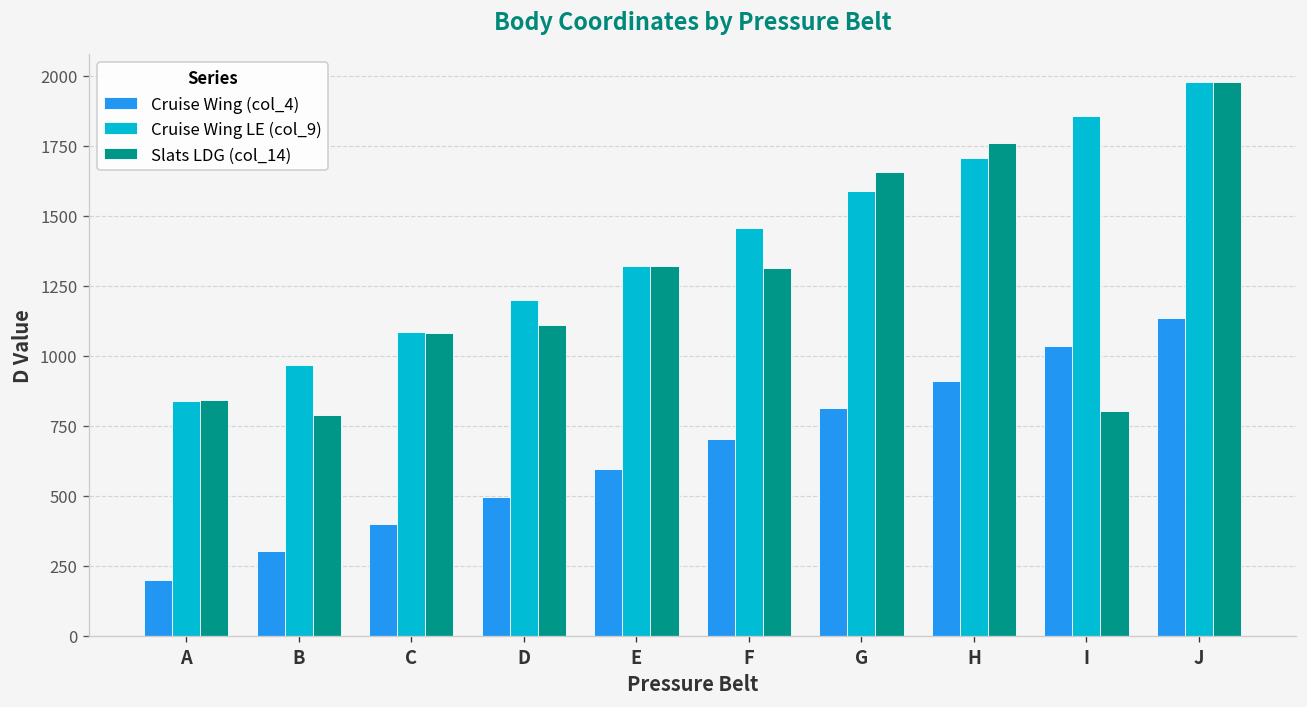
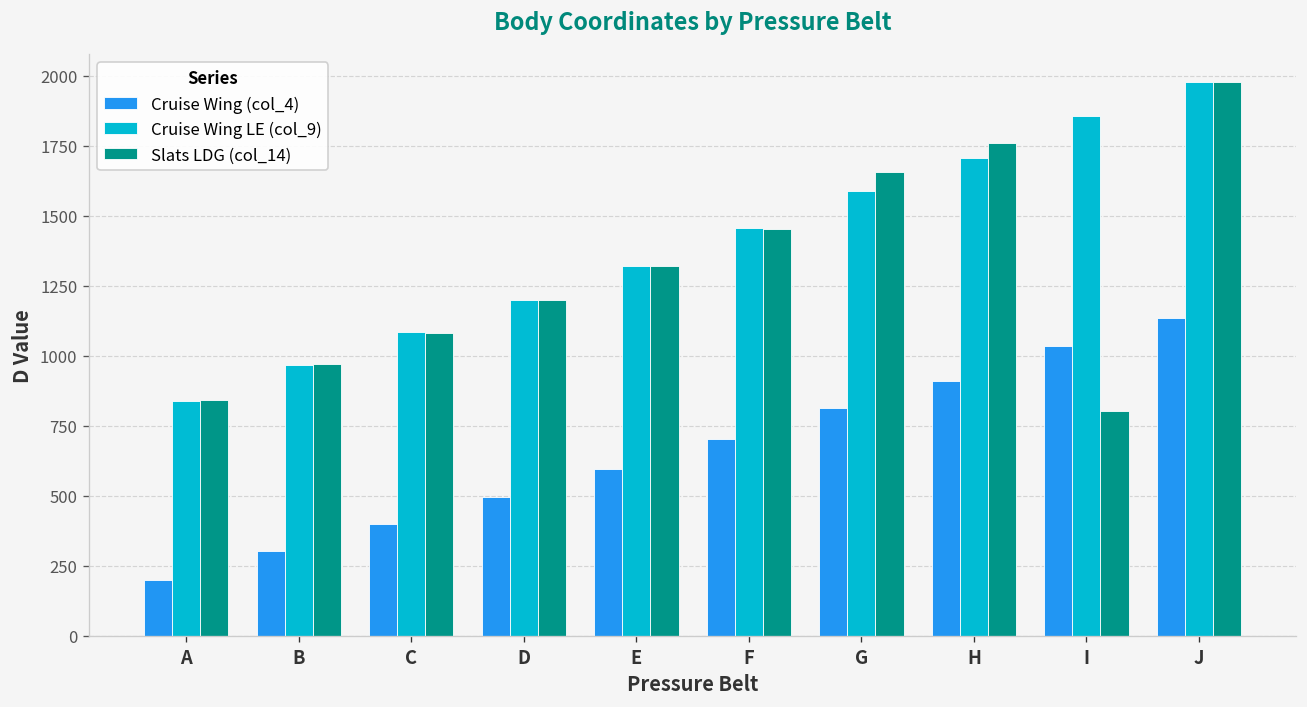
Slats LDG (col_14), B: 790 -> 970
Slats LDG (col_14), D: 1110 -> 1200
Slats LDG (col_14), F: 1310 -> 1450
